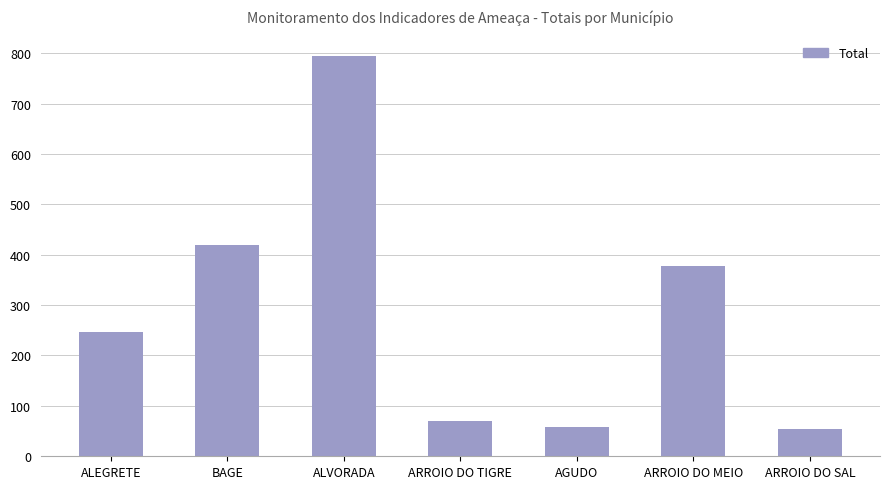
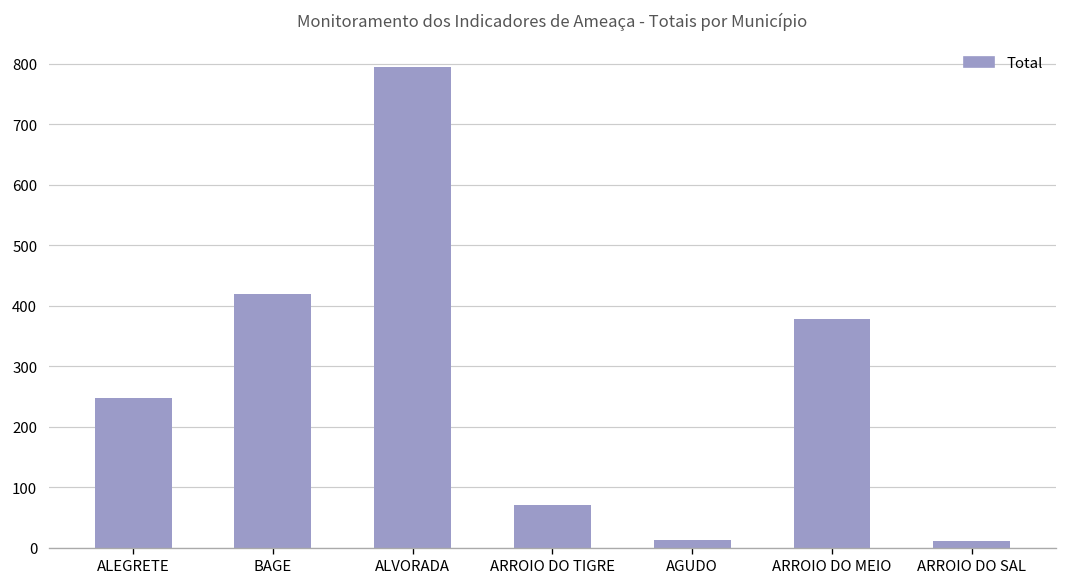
AGUDO: 60 -> 10
ARROIO DO SAL: 60 -> 10
